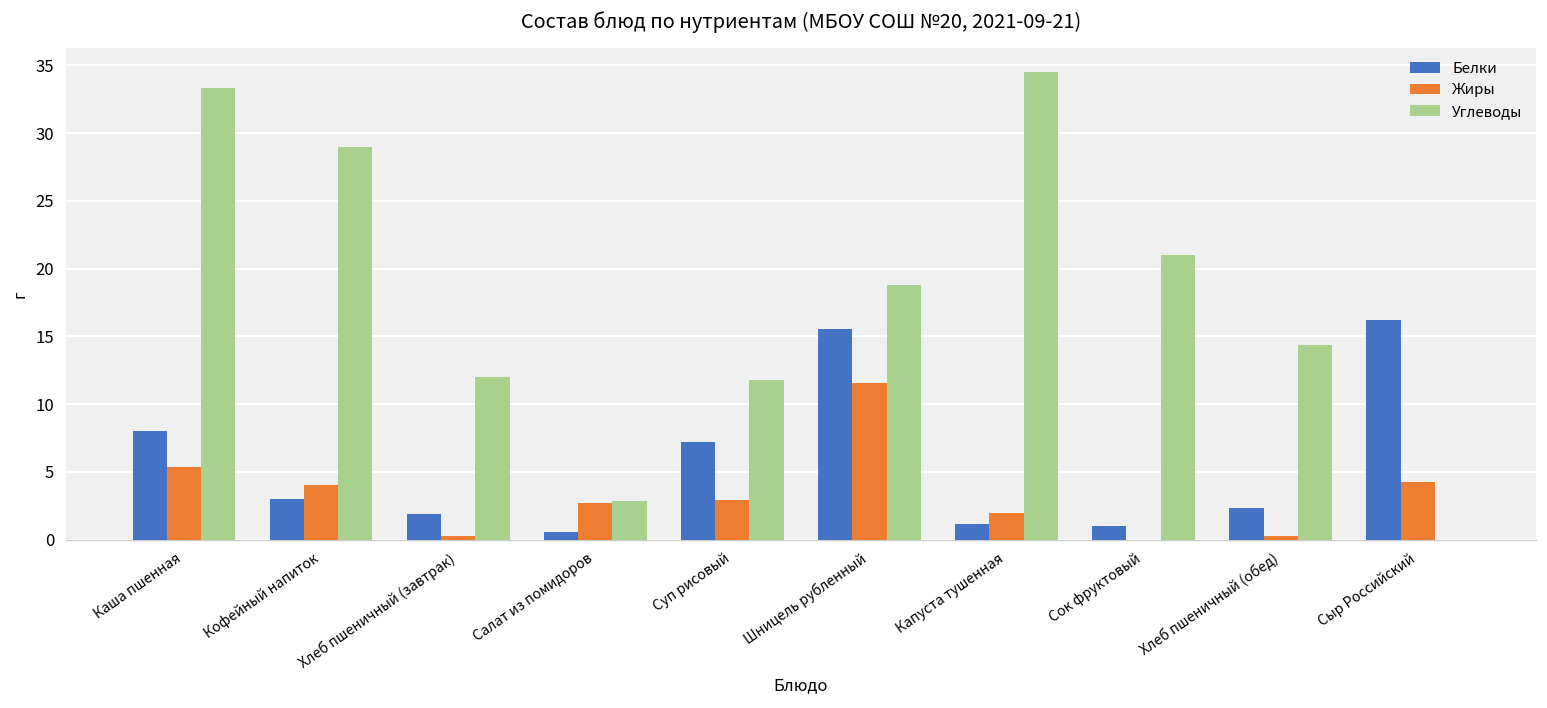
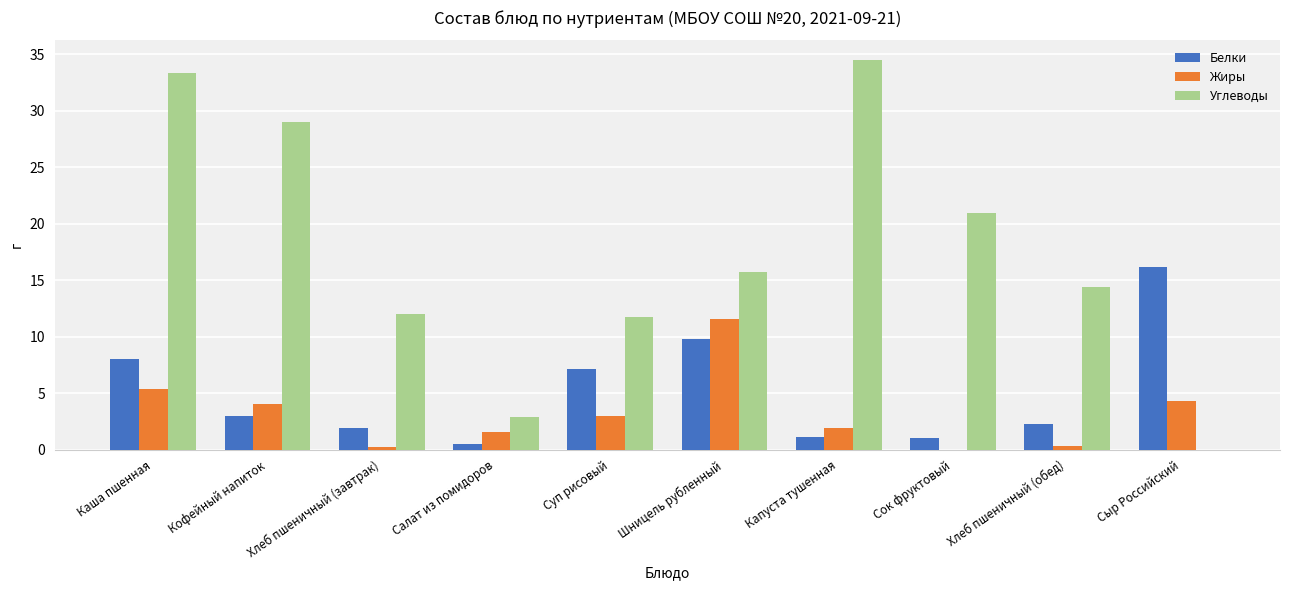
Жиры, Салат из помидоров: 2.7 -> 1.6
Белки, Шницель рубленный: 15.6 -> 9.8
Углеводы, Шницель рубленный: 18.8 -> 15.7
